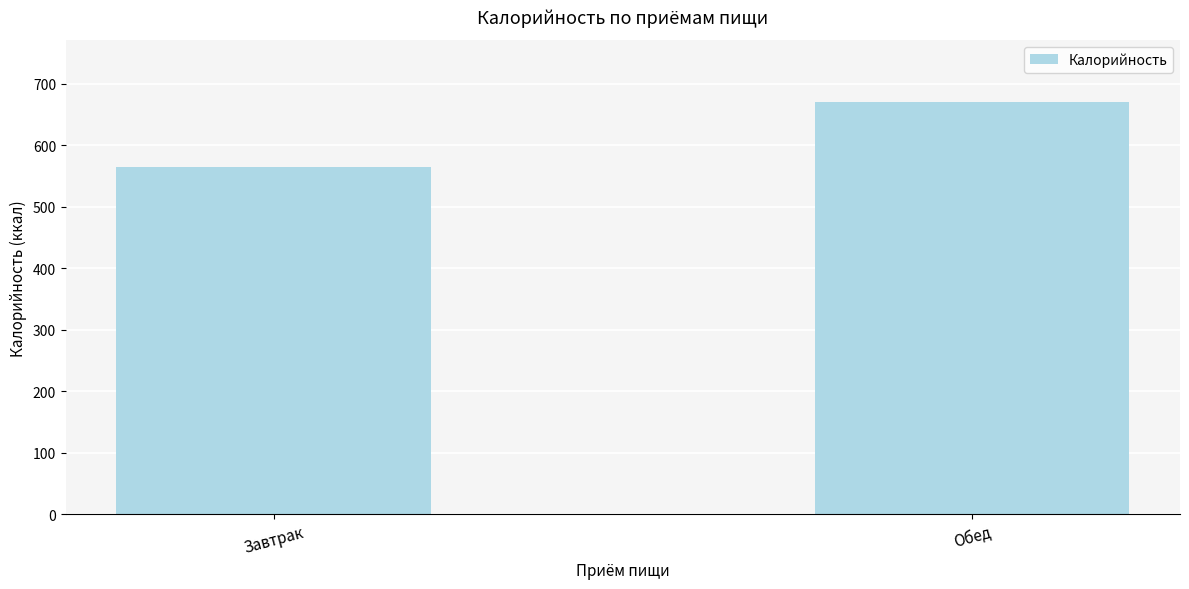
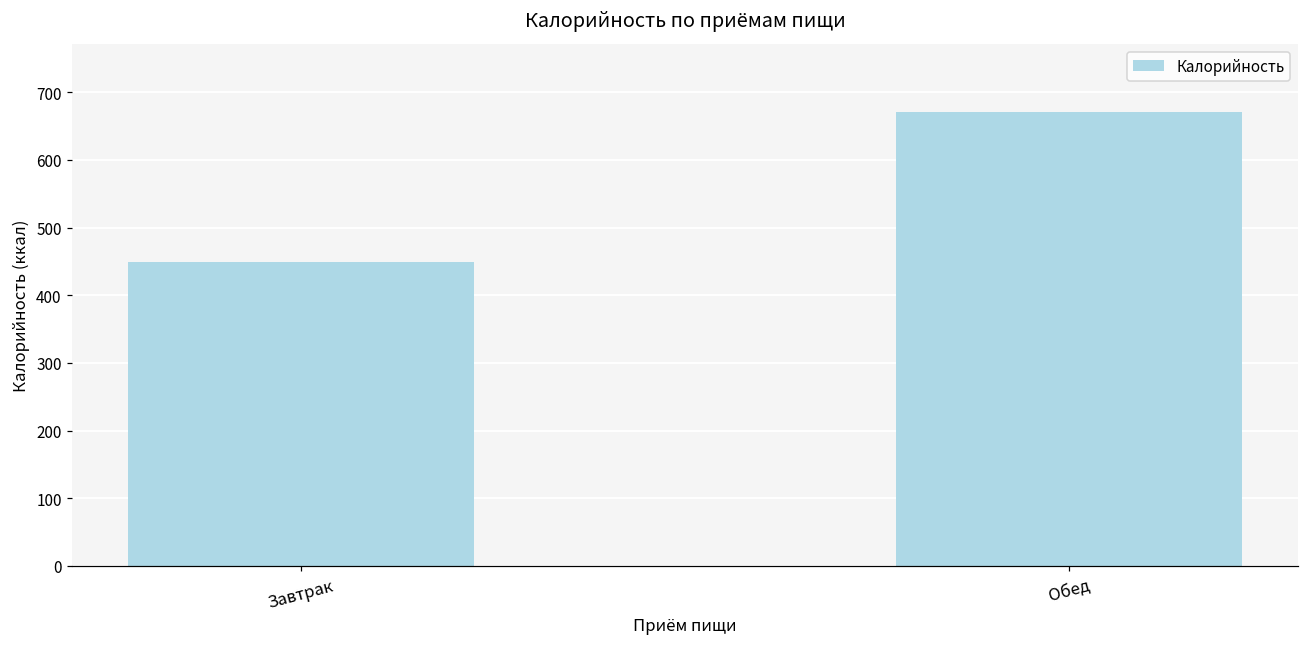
Завтрак: 570 -> 450
